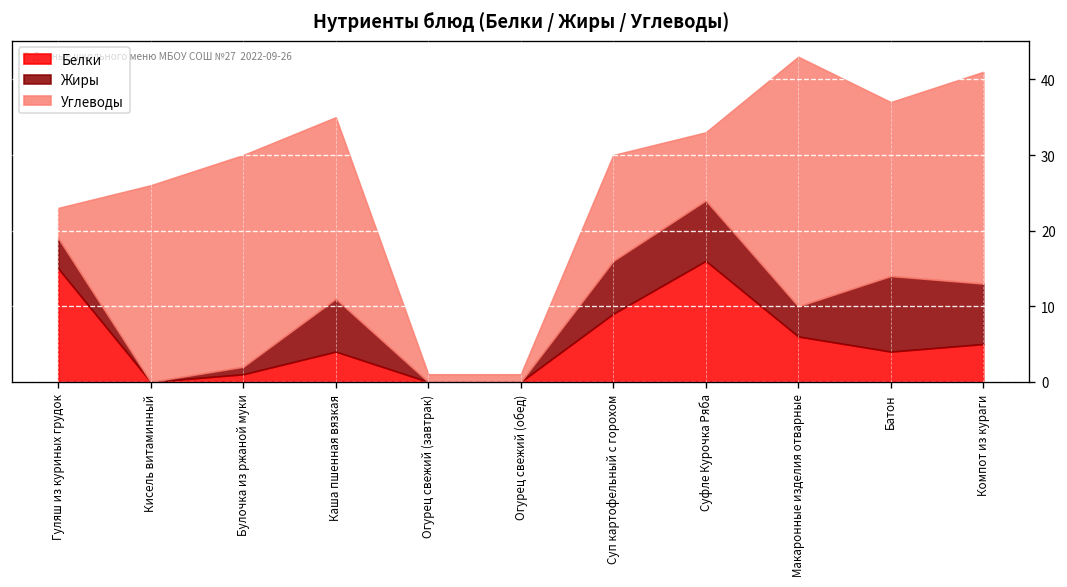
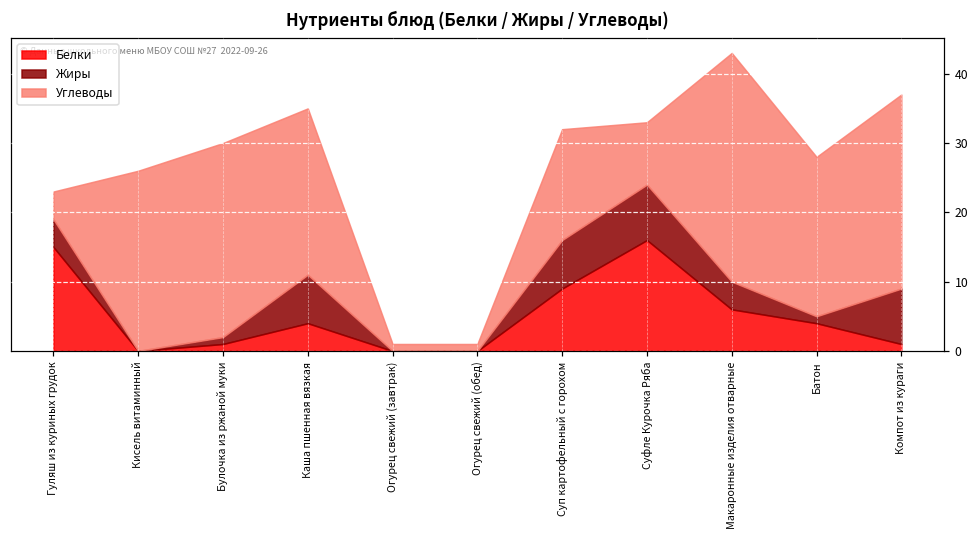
Углеводы, Суп картофельный с горохом: 14 -> 16
Жиры, Батон: 10 -> 1
Белки, Компот из кураги: 5 -> 1
